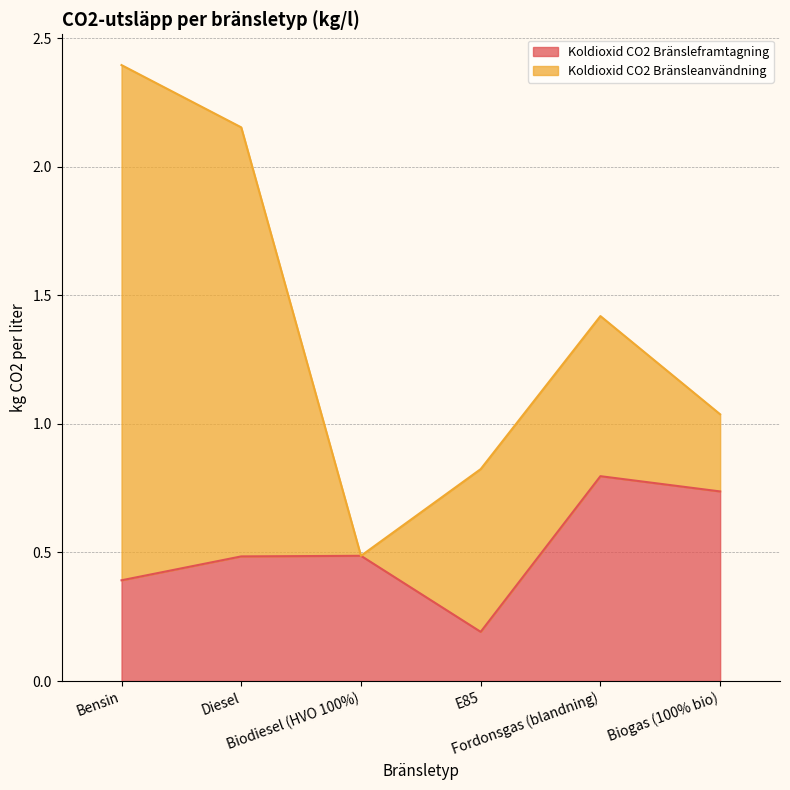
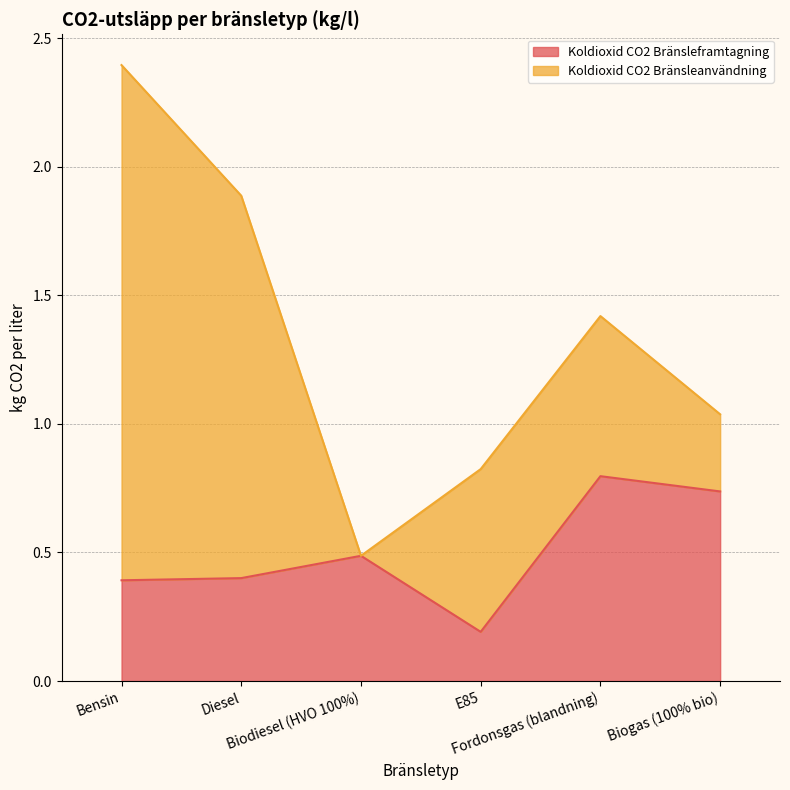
Koldioxid CO2 Bränsleframtagning, Diesel: 0.48 -> 0.40
Koldioxid CO2 Bränsleanvändning, Diesel: 1.67 -> 1.49
